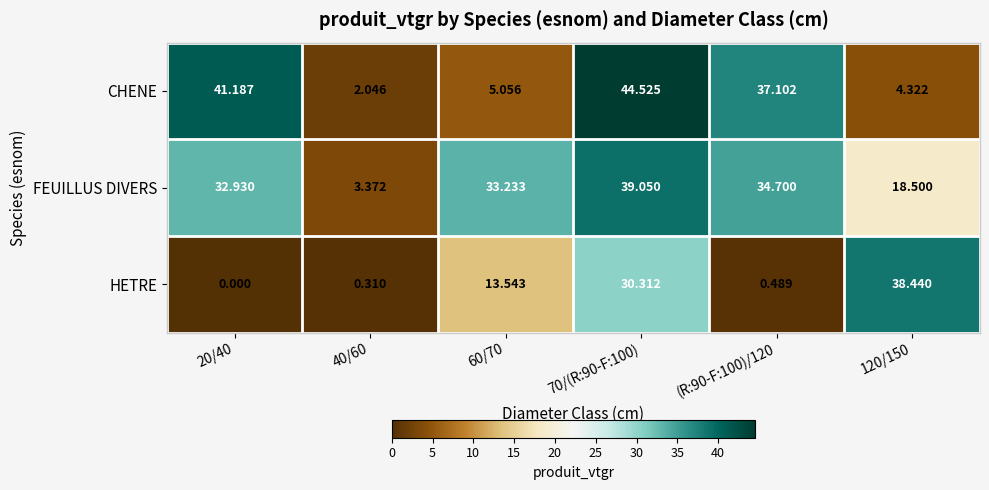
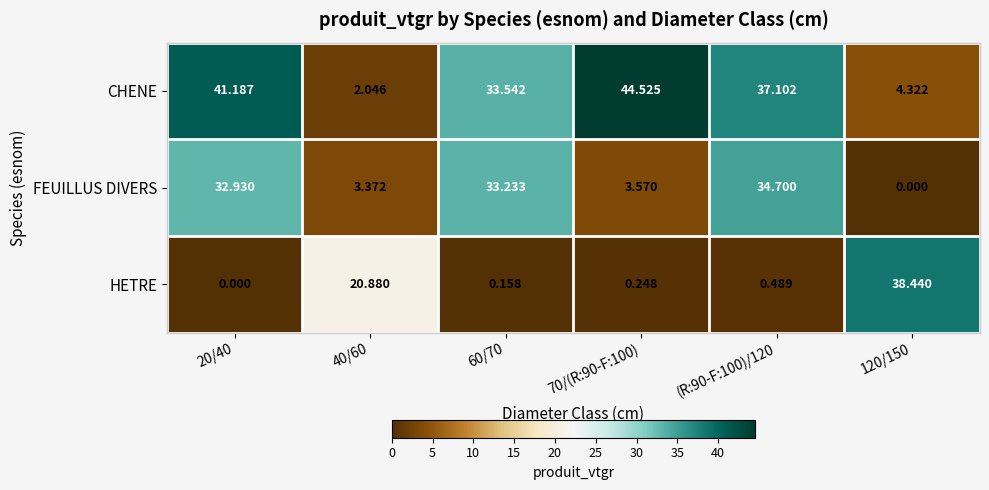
CHENE, 60/70: 5.056 -> 33.542
FEUILLUS DIVERS, 70/(R:90-F:100): 39.050 -> 3.570
FEUILLUS DIVERS, 120/150: 18.500 -> 0.000
HETRE, 40/60: 0.310 -> 20.880
HETRE, 60/70: 13.543 -> 0.158
HETRE, 70/(R:90-F:100): 30.312 -> 0.248
